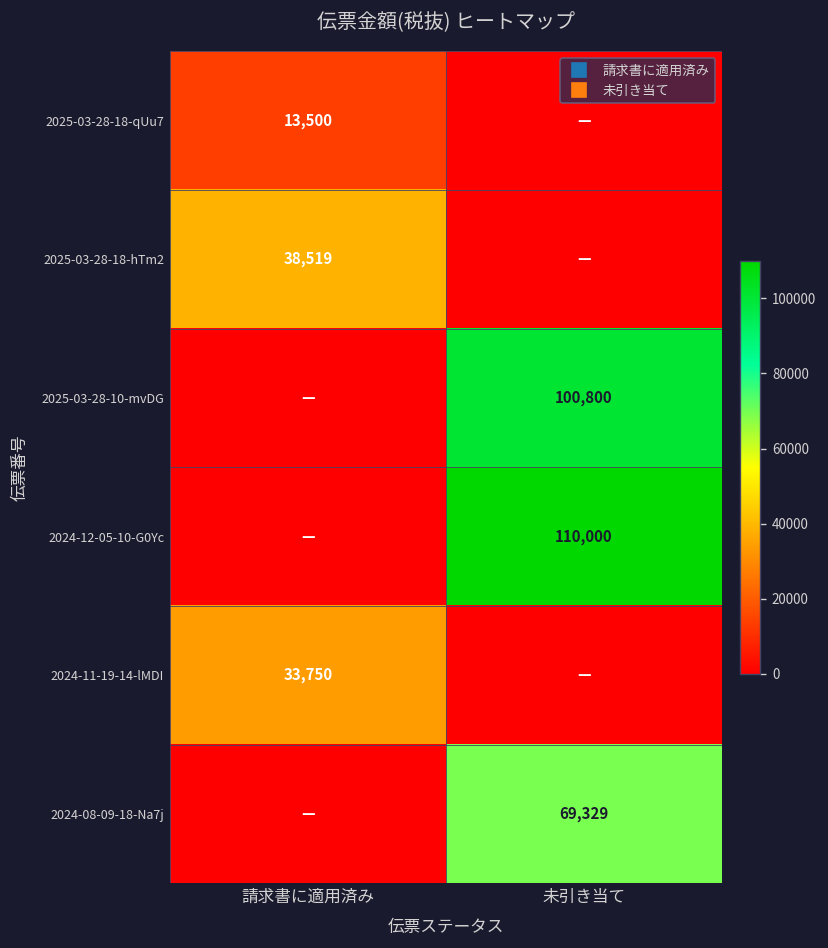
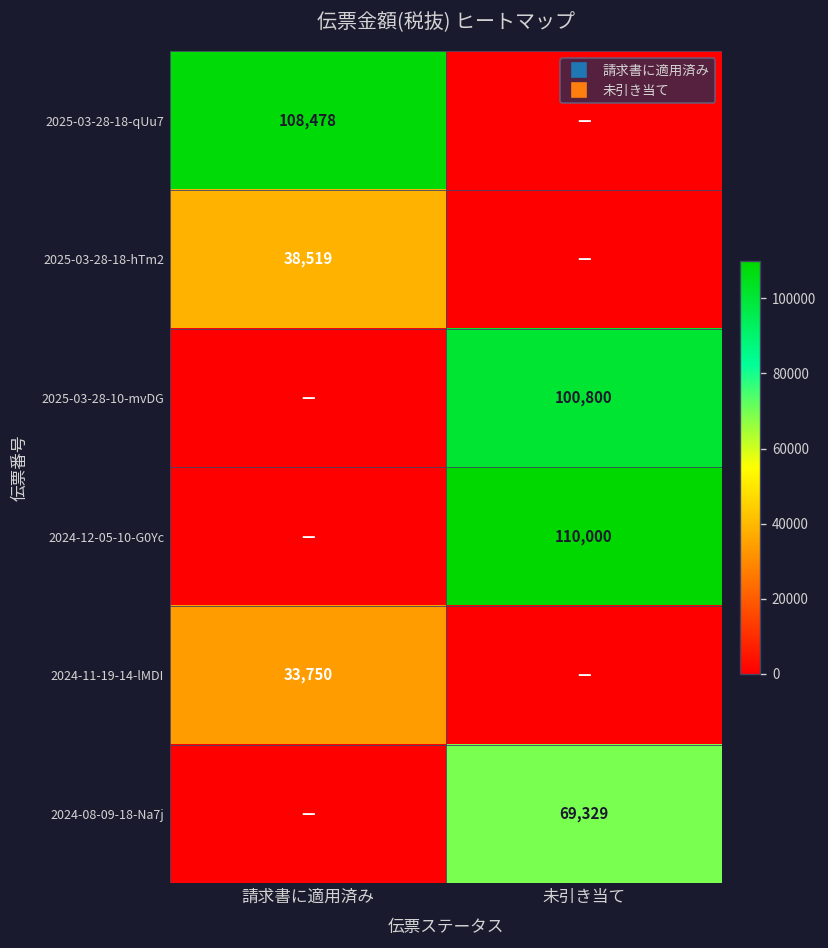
2025-03-28-18-qUu7, 請求書に適用済み: 13,500 -> 108,478
